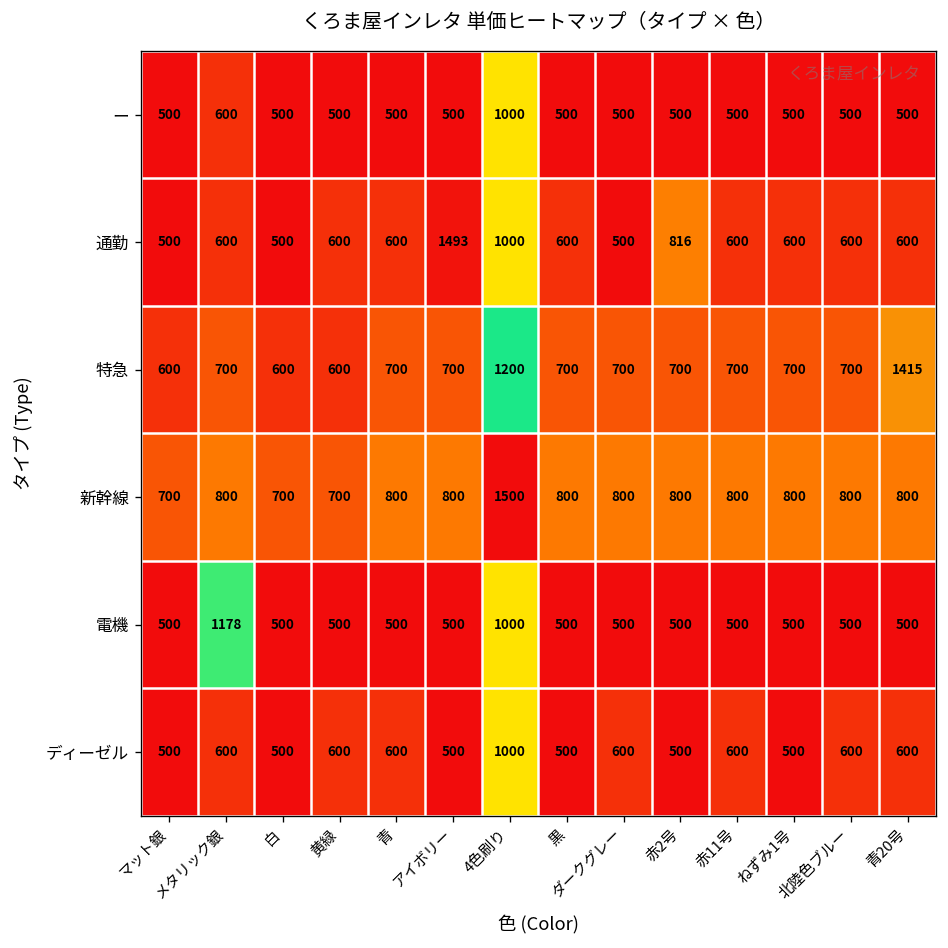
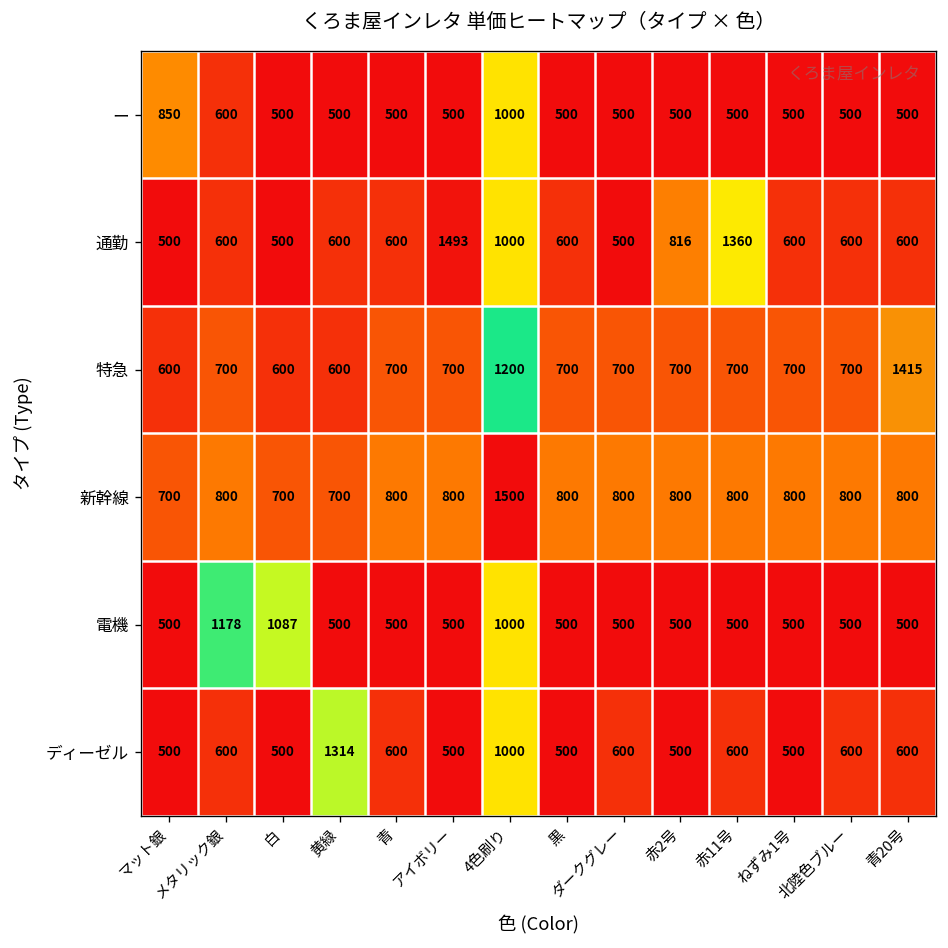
ー, マット銀: 500 -> 850
通勤, 赤11号: 600 -> 1360
電機, 白: 500 -> 1087
ディーゼル, 黄緑: 600 -> 1314
